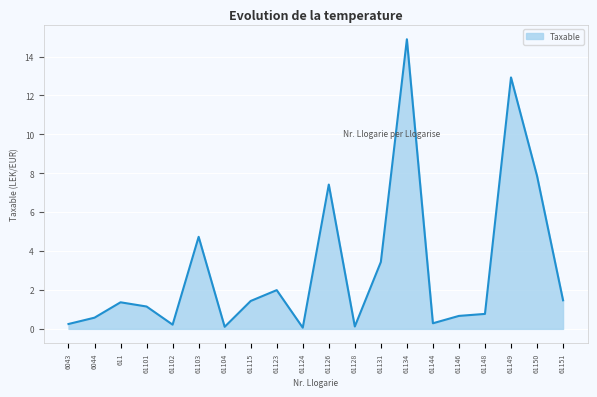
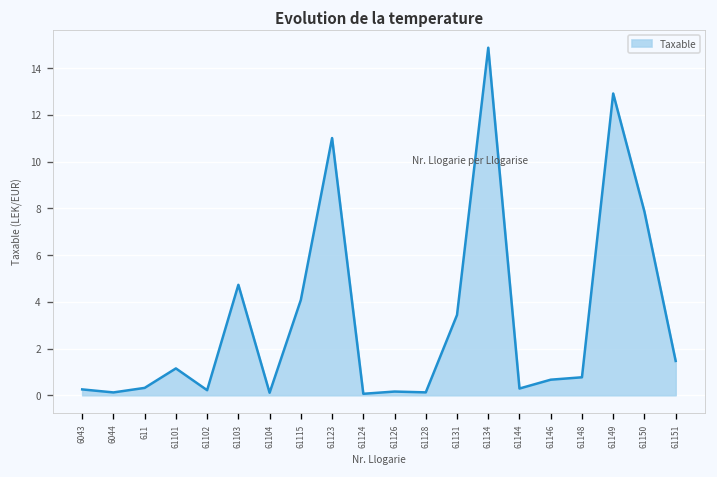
6044: 0.6 -> 0.1
611: 1.4 -> 0.3
61115: 1.4 -> 4.1
61123: 2.0 -> 11.0
61126: 7.4 -> 0.2
